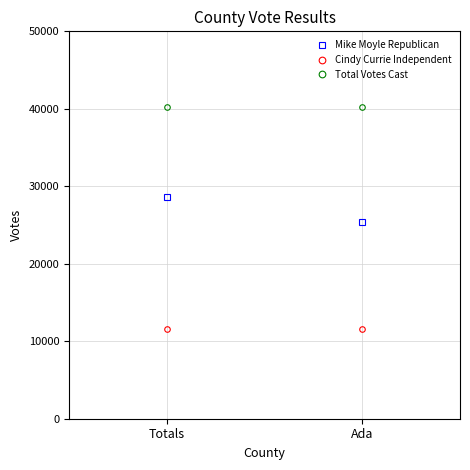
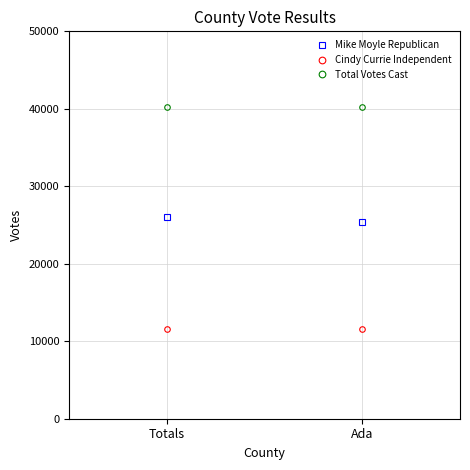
Mike Moyle Republican, Totals: 29000 -> 26000
